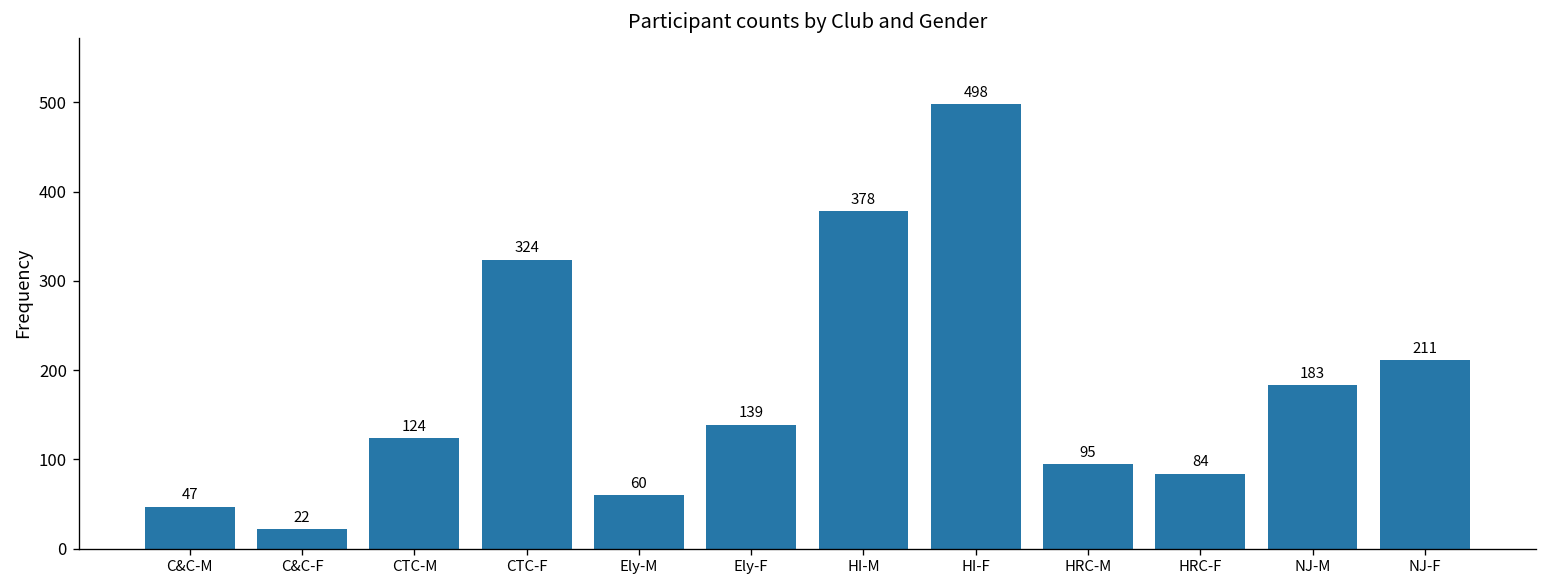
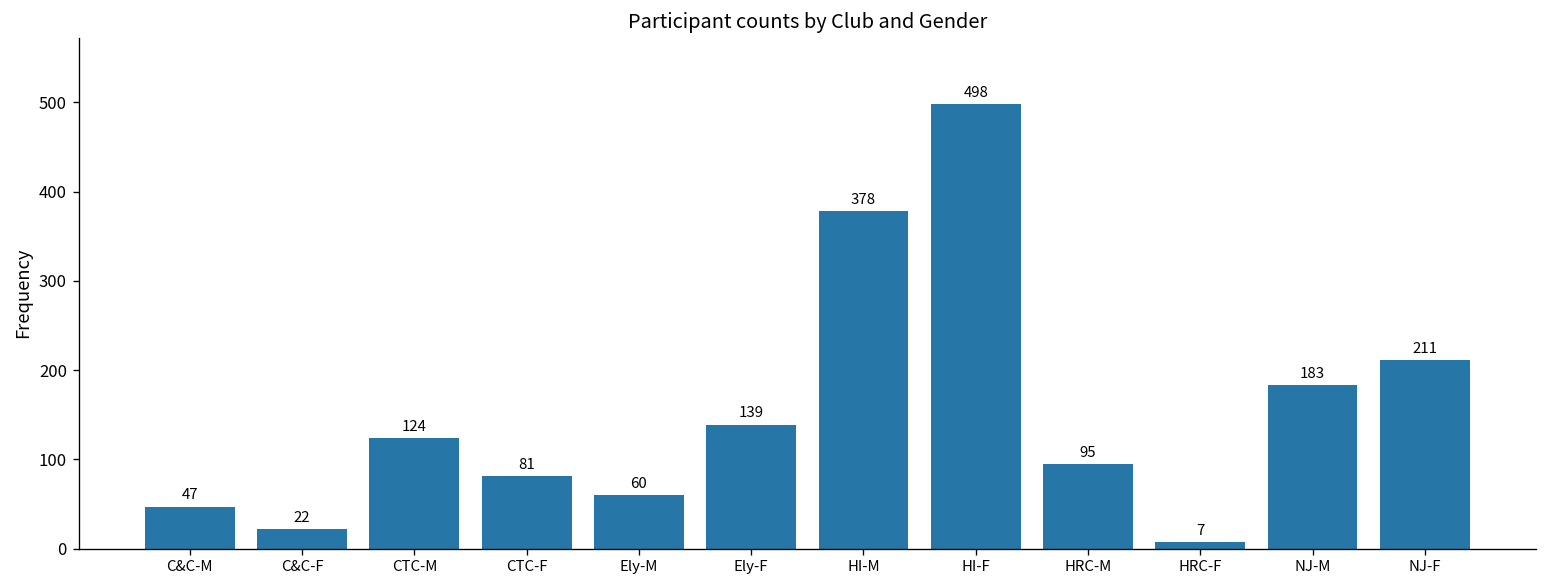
CTC-F: 324 -> 81
HRC-F: 84 -> 7
